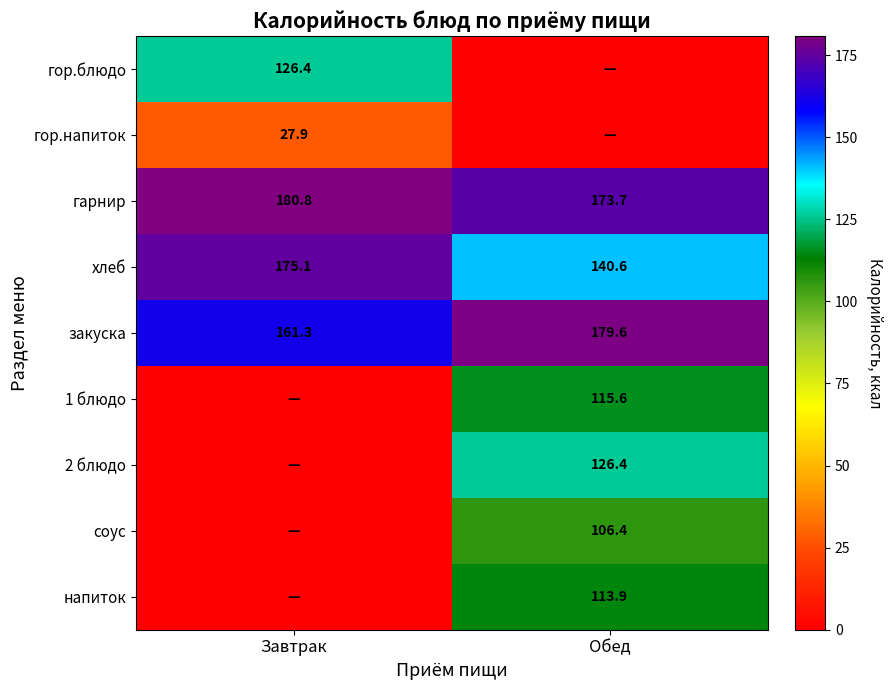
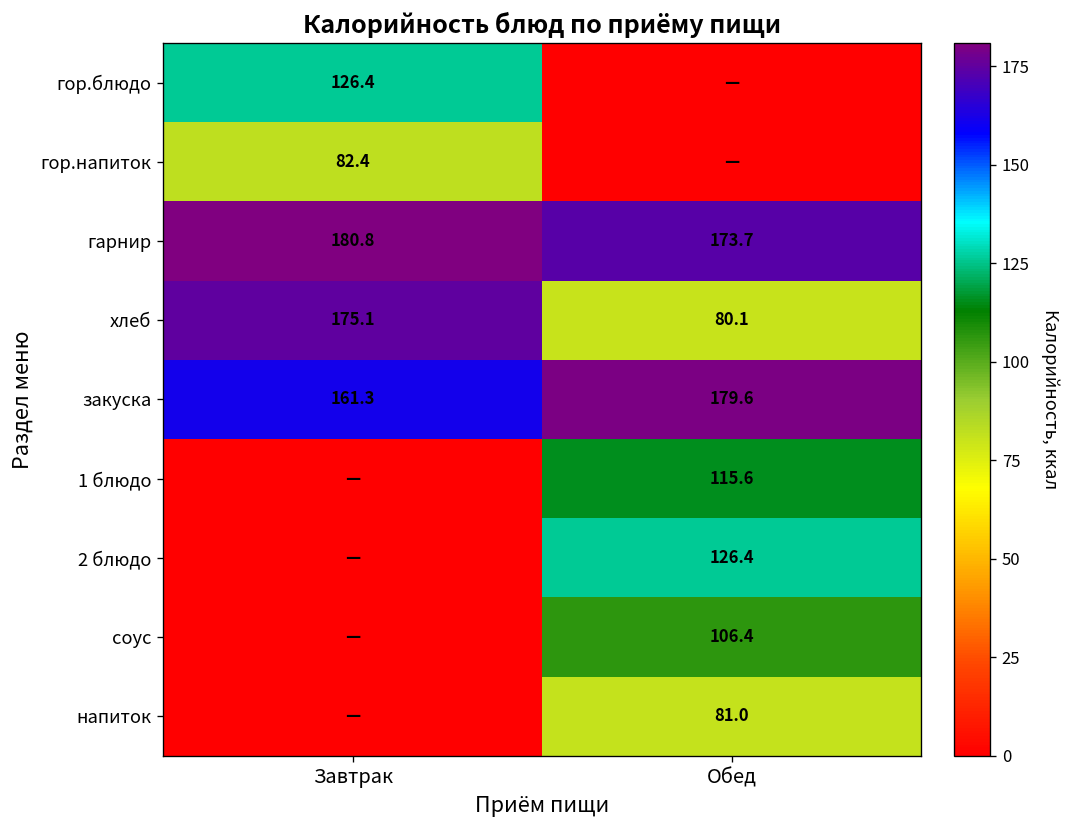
гор.напиток, Завтрак: 27.9 -> 82.4
хлеб, Обед: 140.6 -> 80.1
напиток, Обед: 113.9 -> 81.0
